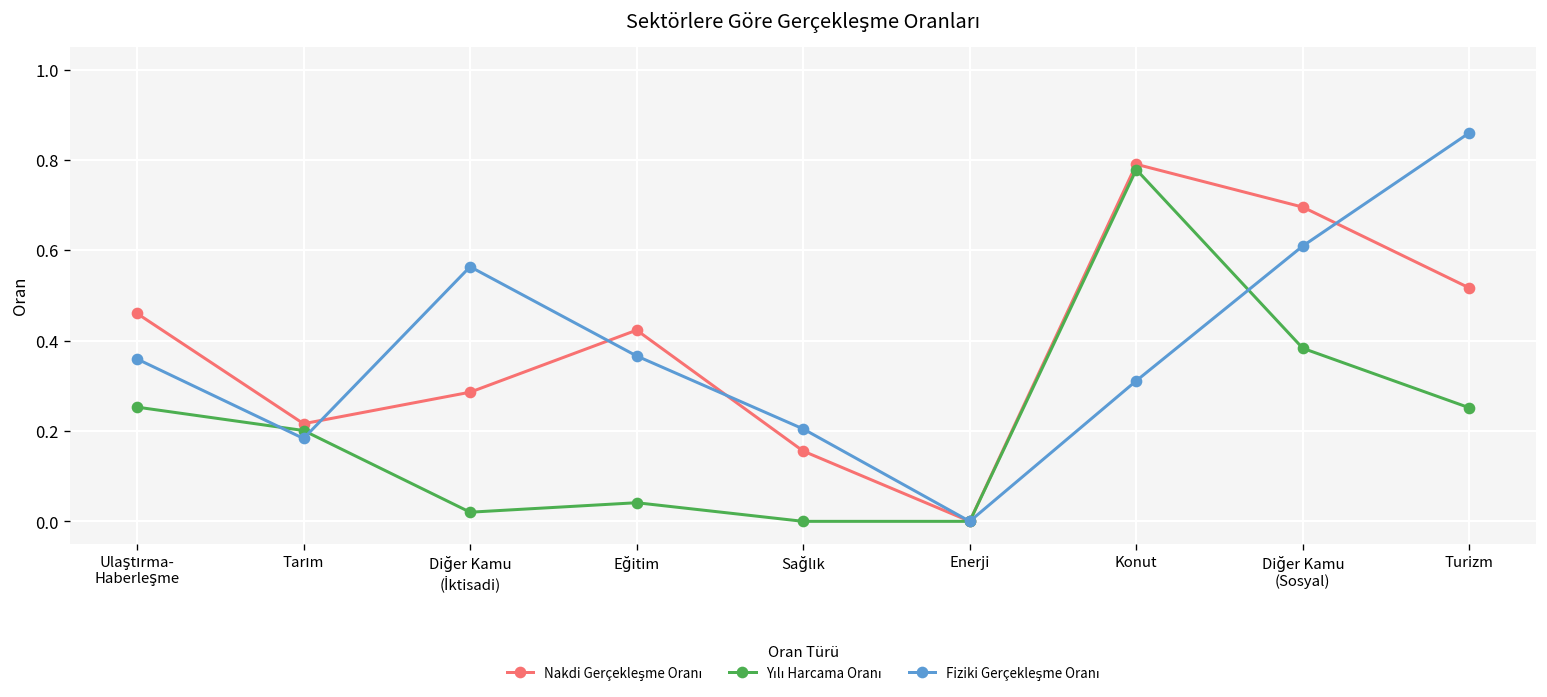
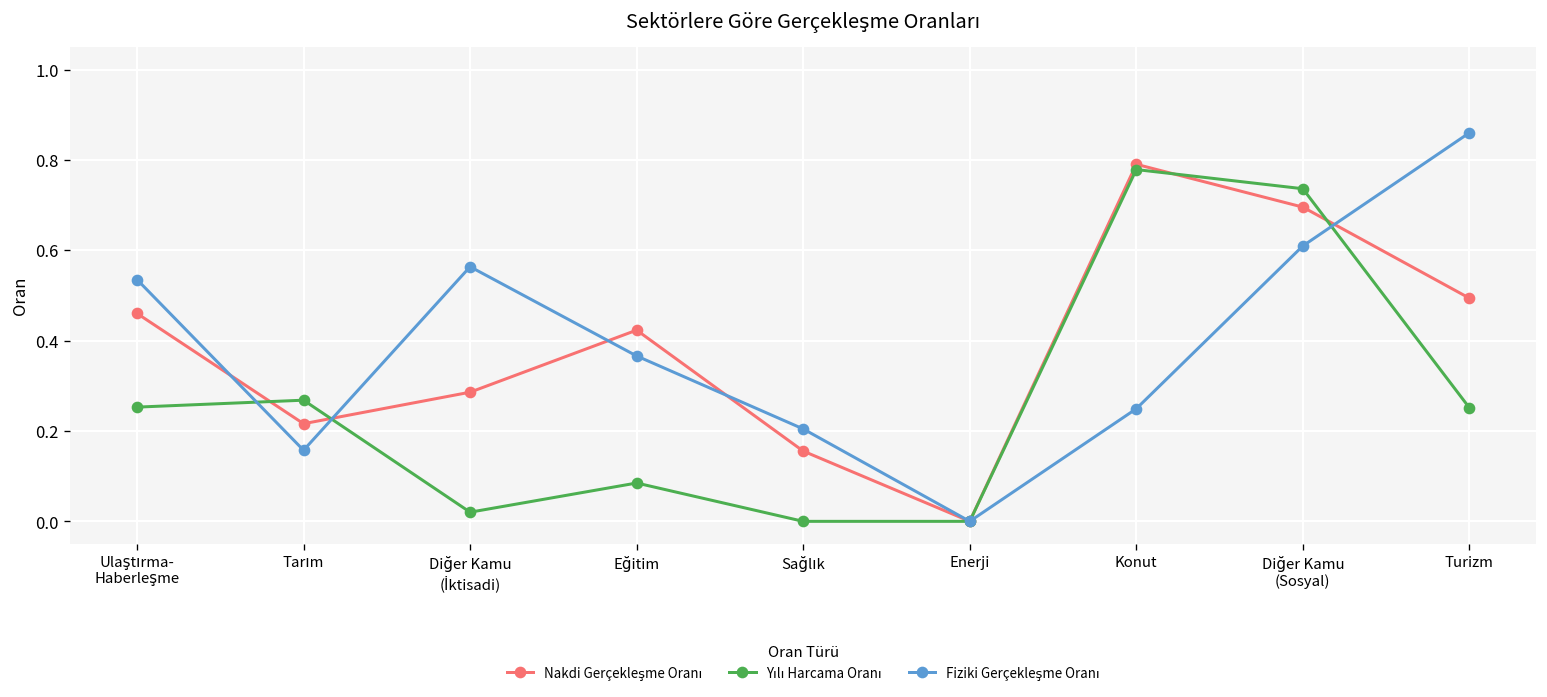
Fiziki Gerçekleşme Oranı, Ulaştırma- Haberleşme: 0.36 -> 0.54
Yılı Harcama Oranı, Tarım: 0.20 -> 0.27
Fiziki Gerçekleşme Oranı, Tarım: 0.18 -> 0.16
Yılı Harcama Oranı, Eğitim: 0.04 -> 0.08
Fiziki Gerçekleşme Oranı, Konut: 0.31 -> 0.25
Yılı Harcama Oranı, Diğer Kamu (Sosyal): 0.38 -> 0.74
Nakdi Gerçekleşme Oranı, Turizm: 0.52 -> 0.49
